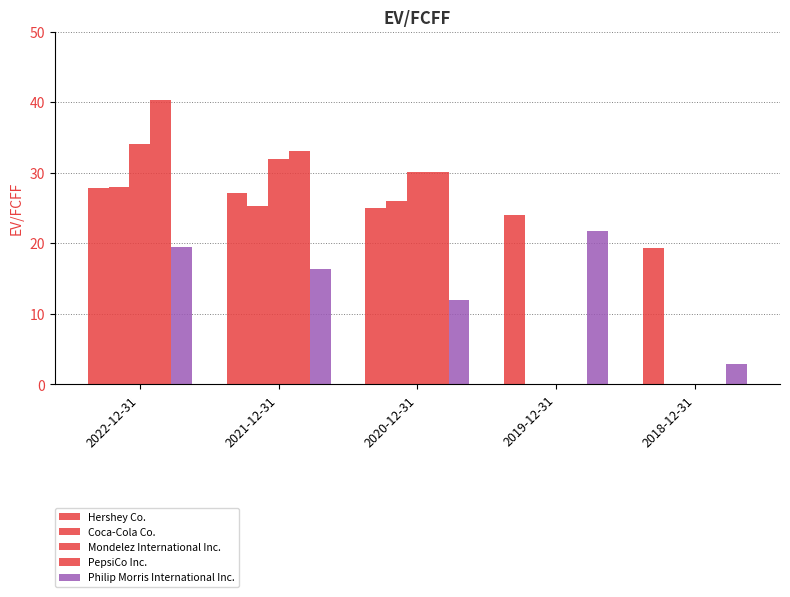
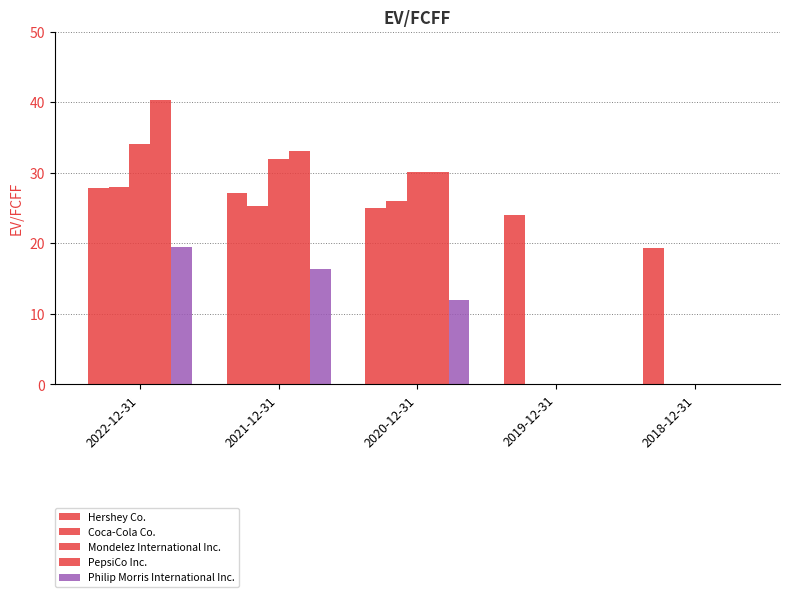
Philip Morris International Inc., 2019-12-31: 22 -> 0
Philip Morris International Inc., 2018-12-31: 3 -> 0
